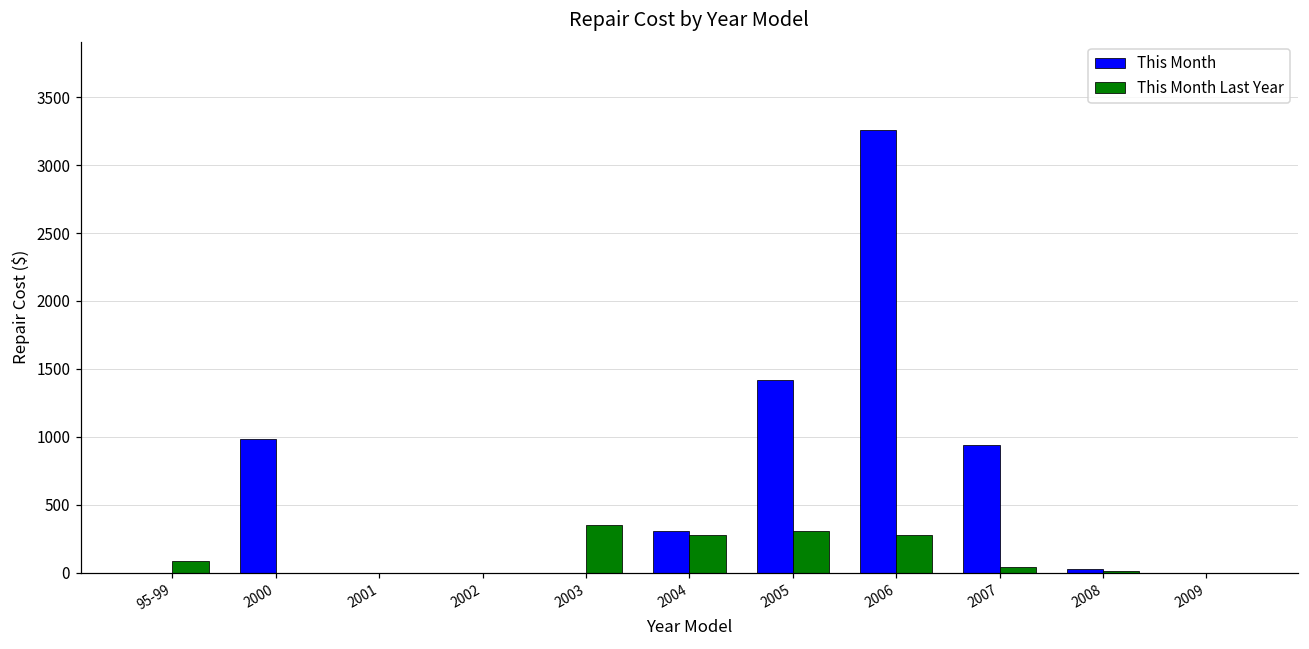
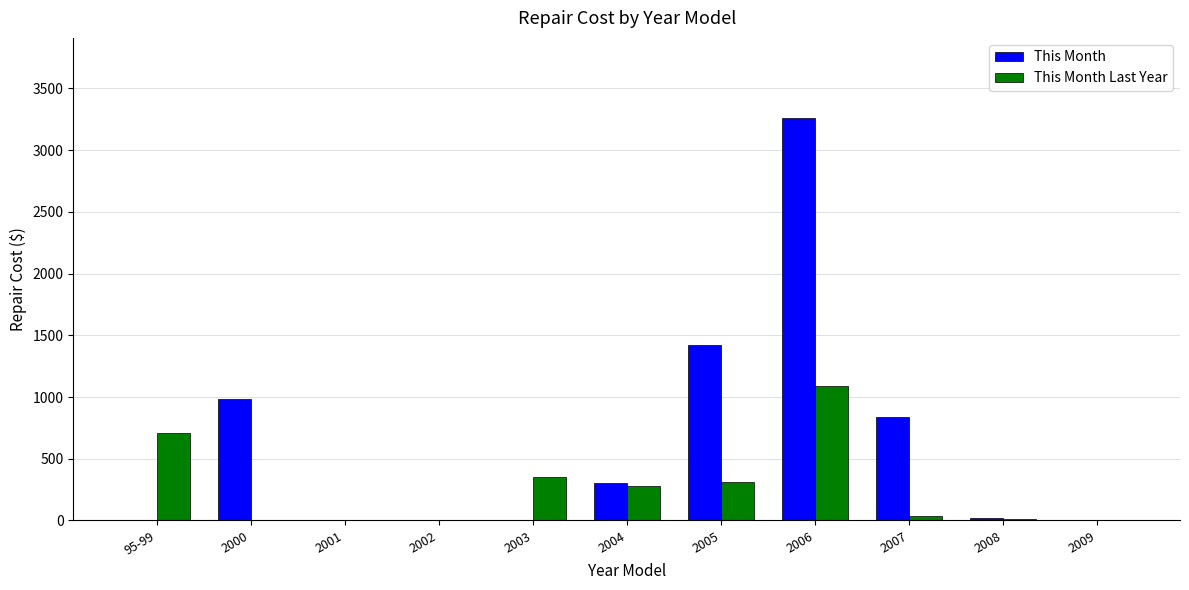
This Month Last Year, 95-99: 80 -> 710
This Month Last Year, 2006: 280 -> 1090
This Month, 2007: 940 -> 840
